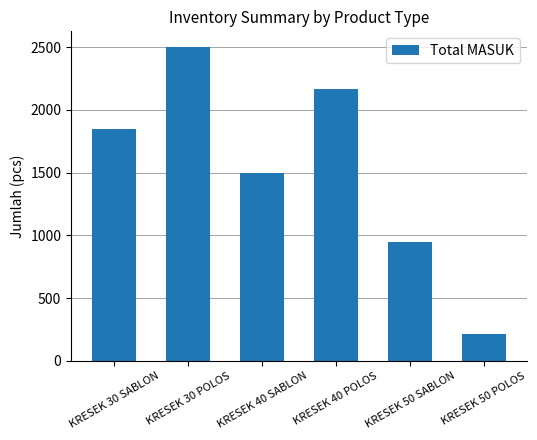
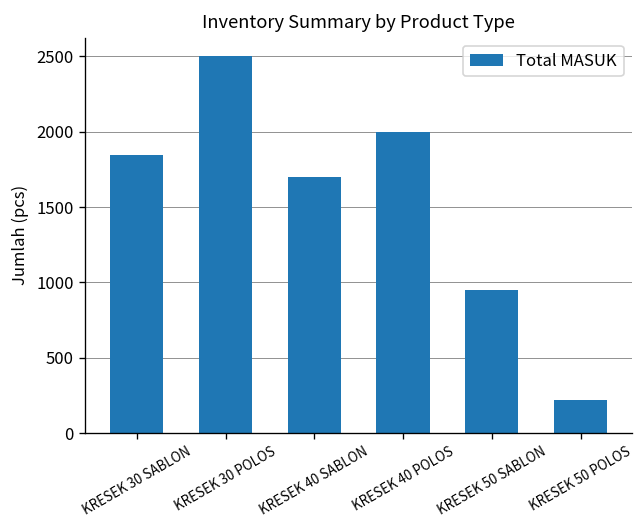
KRESEK 40 SABLON: 1500 -> 1700
KRESEK 40 POLOS: 2160 -> 2000
